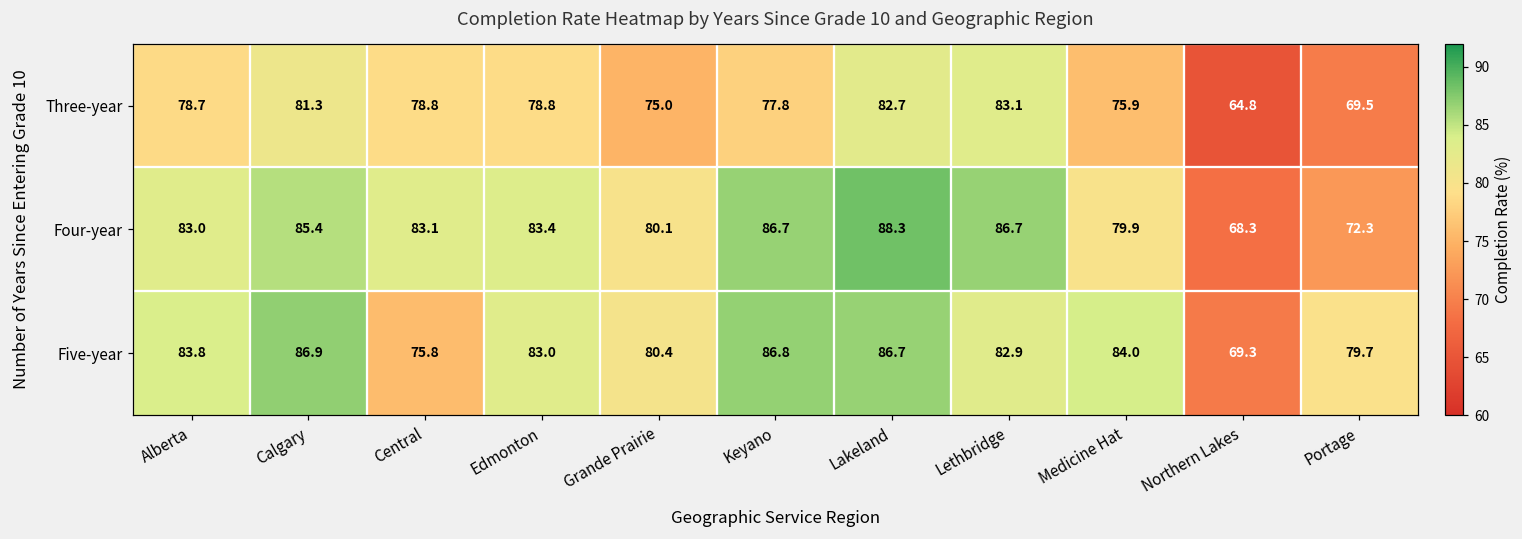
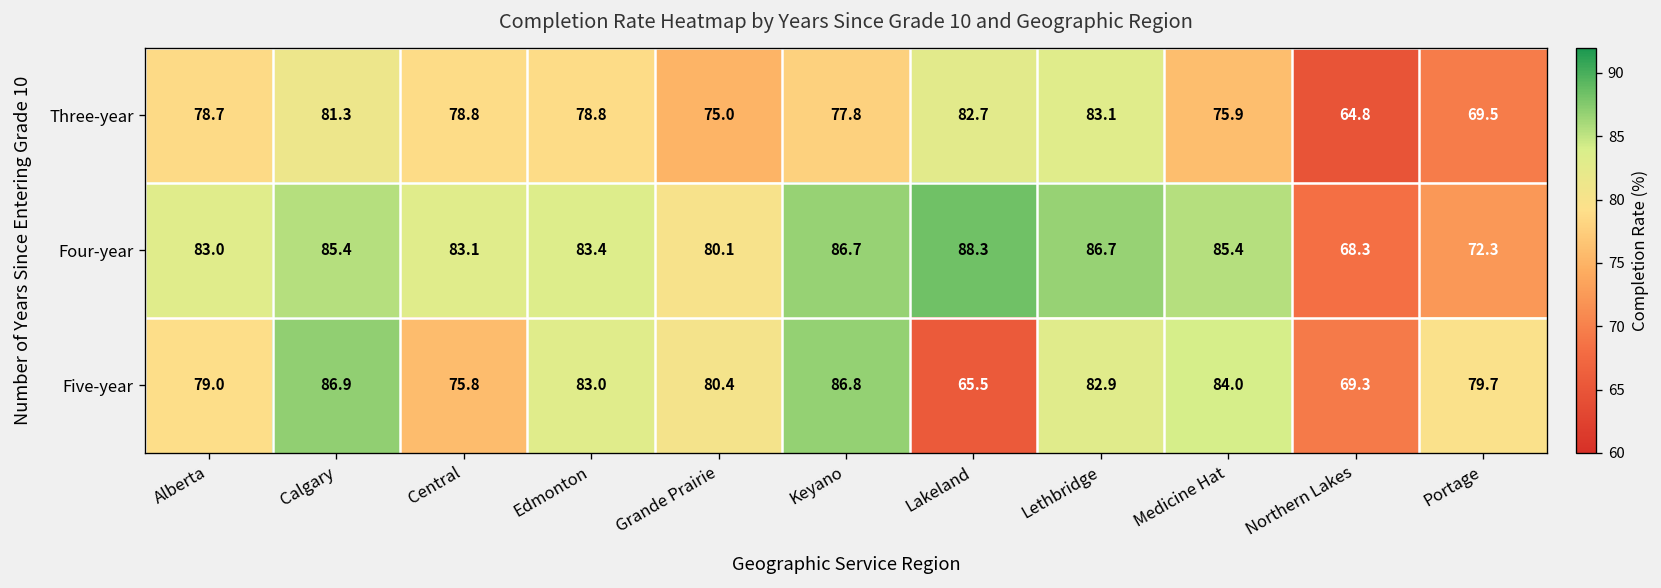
Four-year, Medicine Hat: 79.9 -> 85.4
Five-year, Alberta: 83.8 -> 79.0
Five-year, Lakeland: 86.7 -> 65.5
